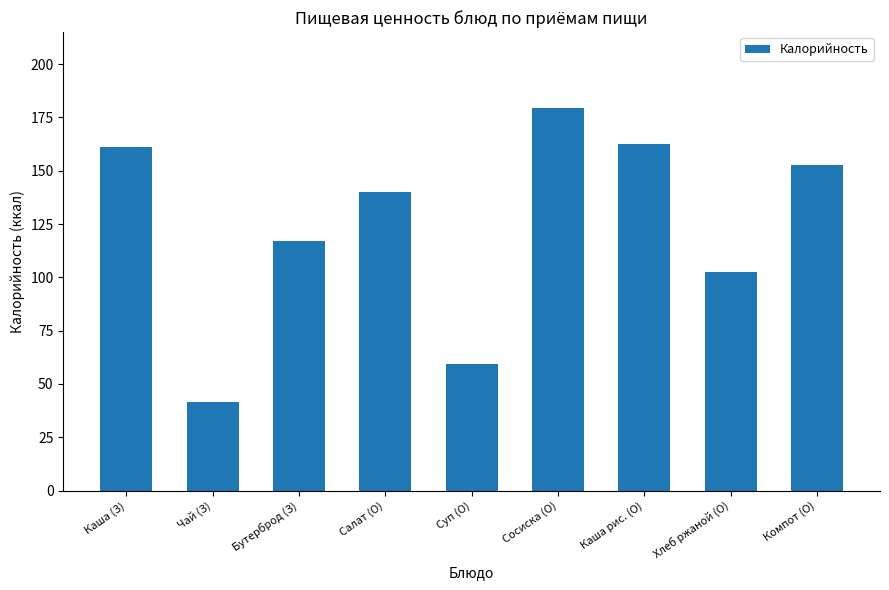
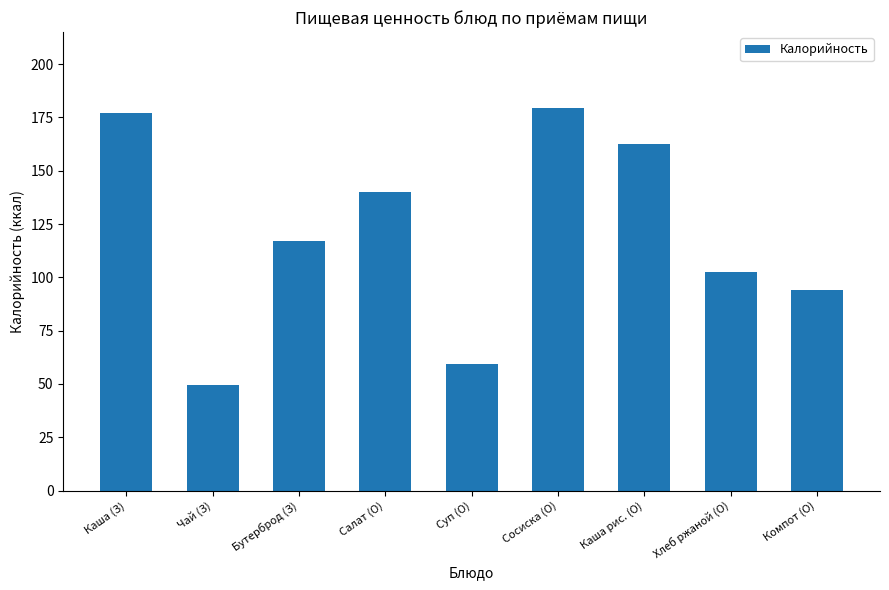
Каша (З): 161 -> 177
Чай (З): 42 -> 49
Компот (О): 153 -> 94
